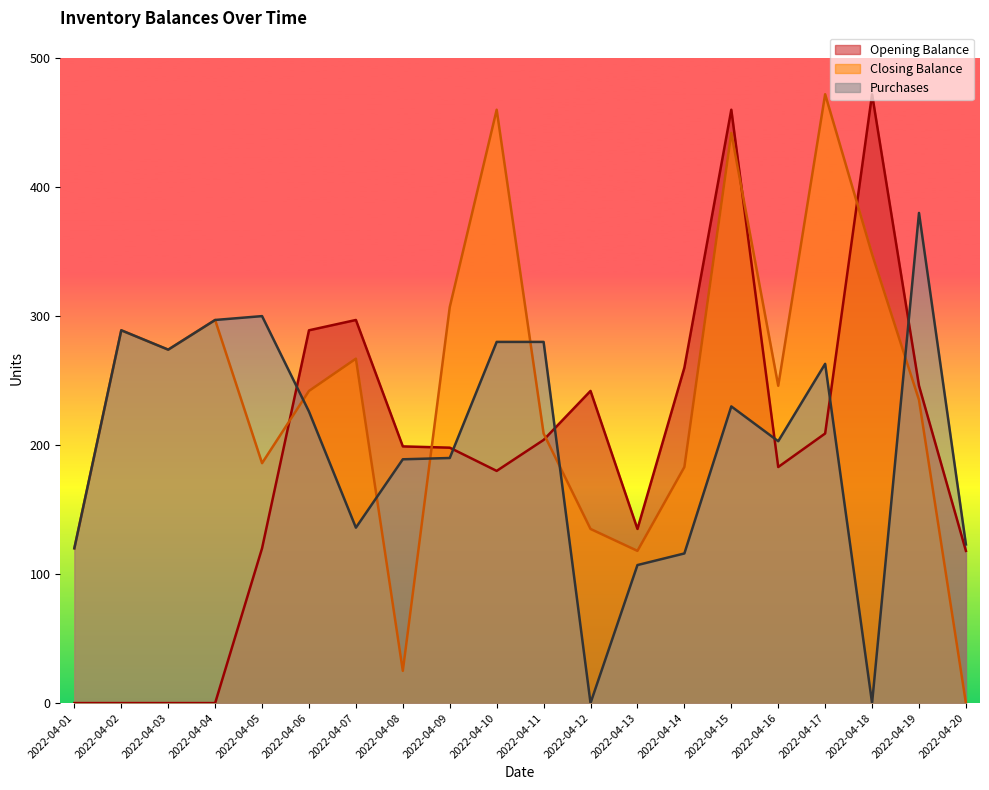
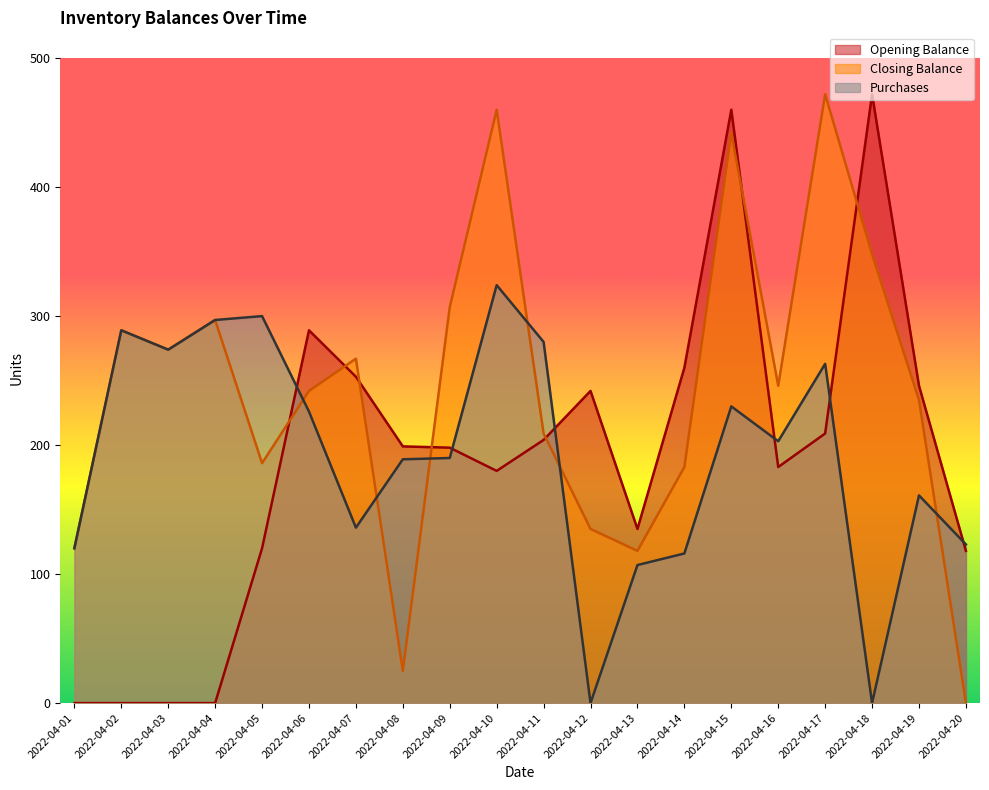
Opening Balance, 2022-04-07: 297 -> 253
Purchases, 2022-04-10: 280 -> 324
Purchases, 2022-04-19: 380 -> 161
